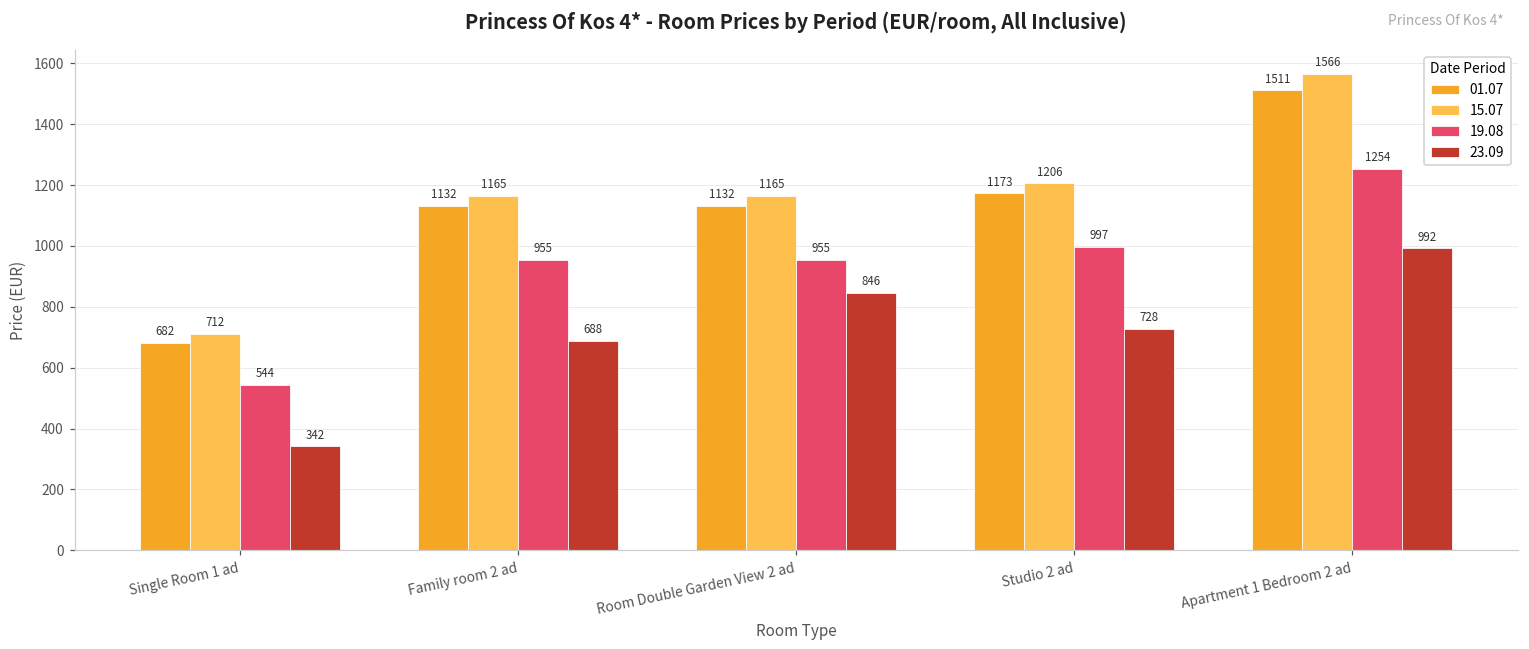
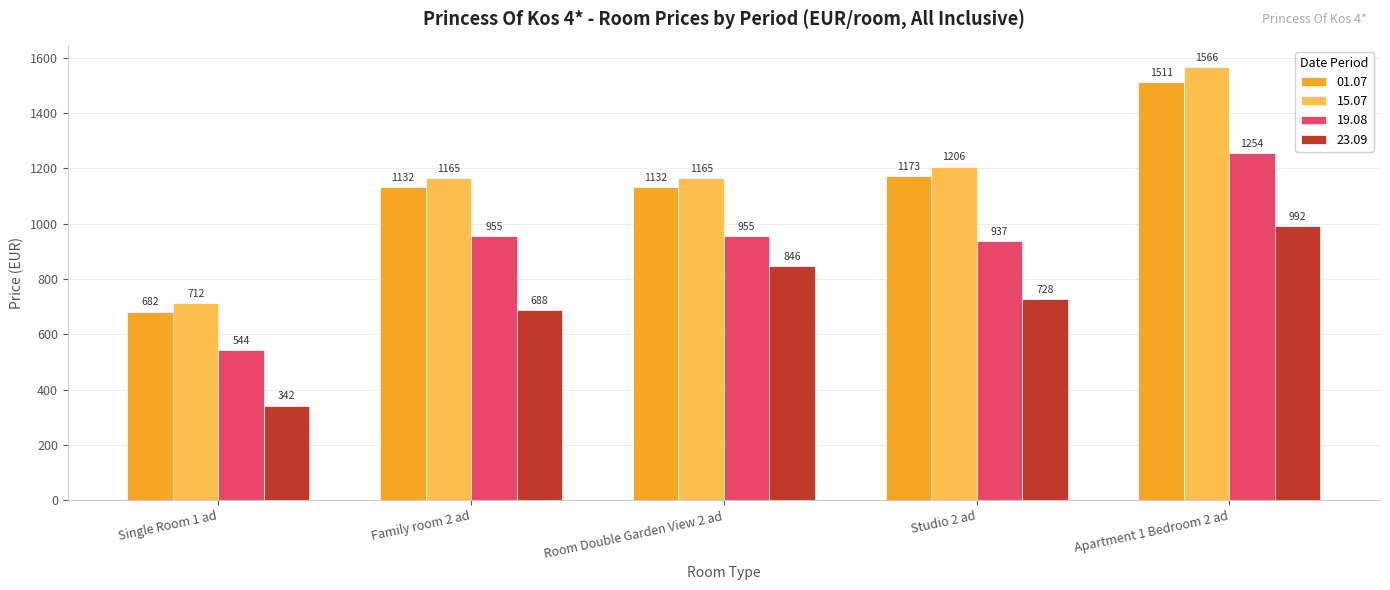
19.08, Studio 2 ad: 997 -> 937
